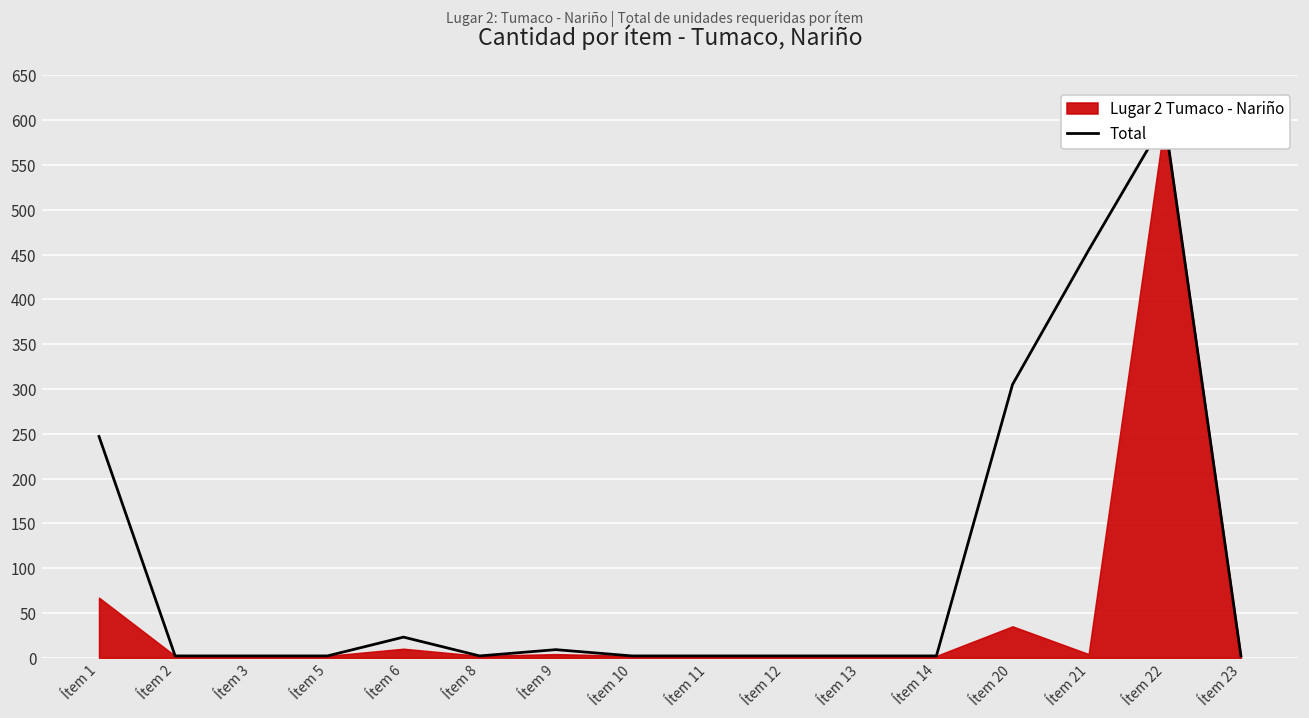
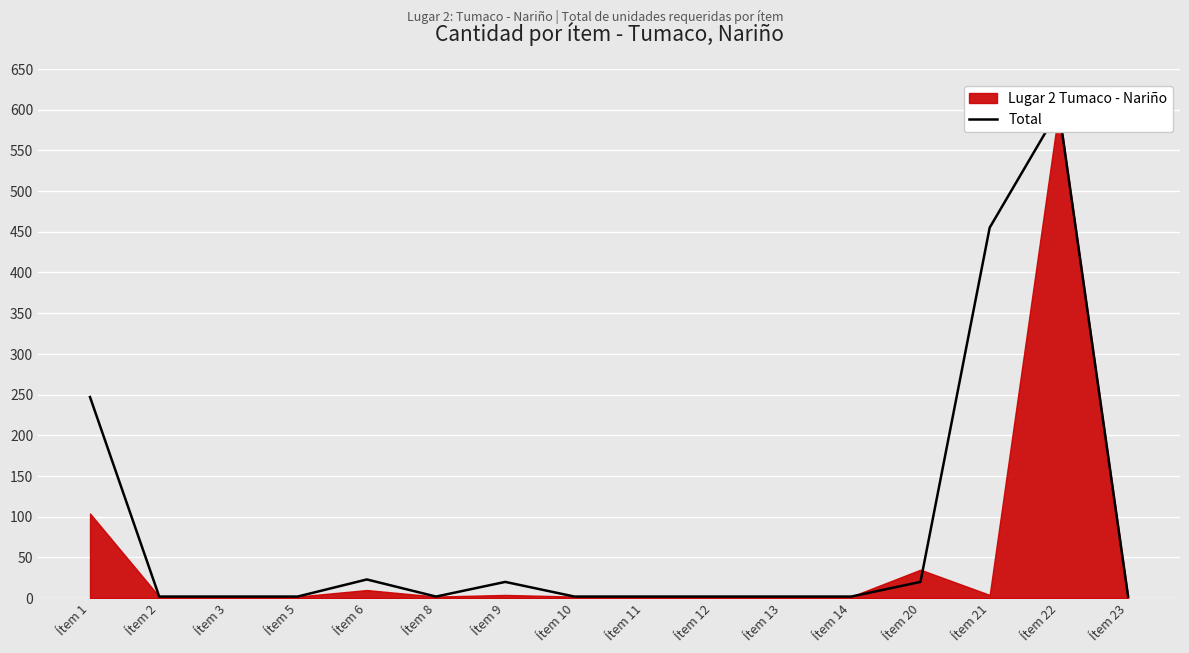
Lugar 2 Tumaco - Nariño, Ítem 1: 70 -> 100
Total, Ítem 9: 10 -> 20
Total, Ítem 20: 310 -> 20
